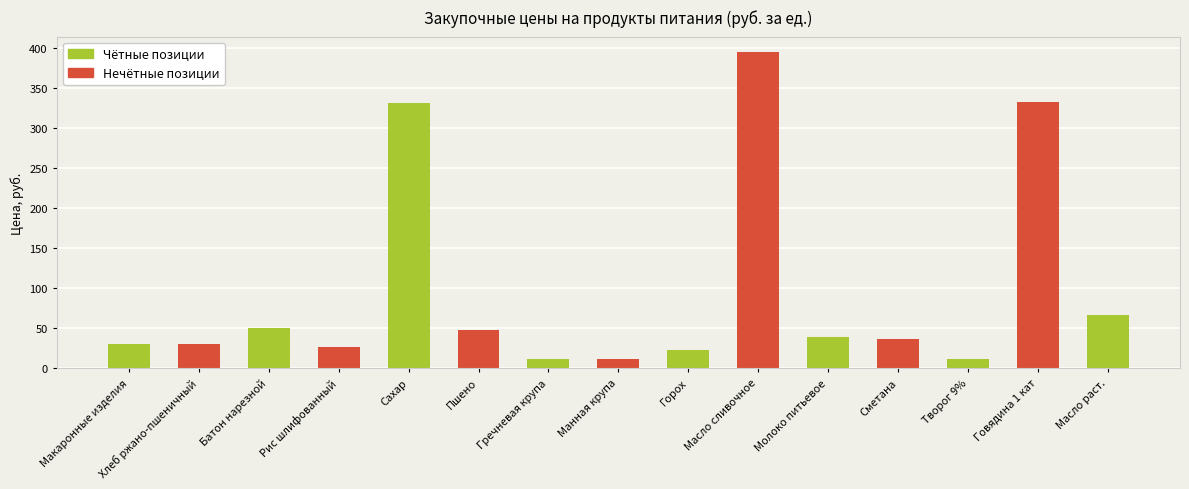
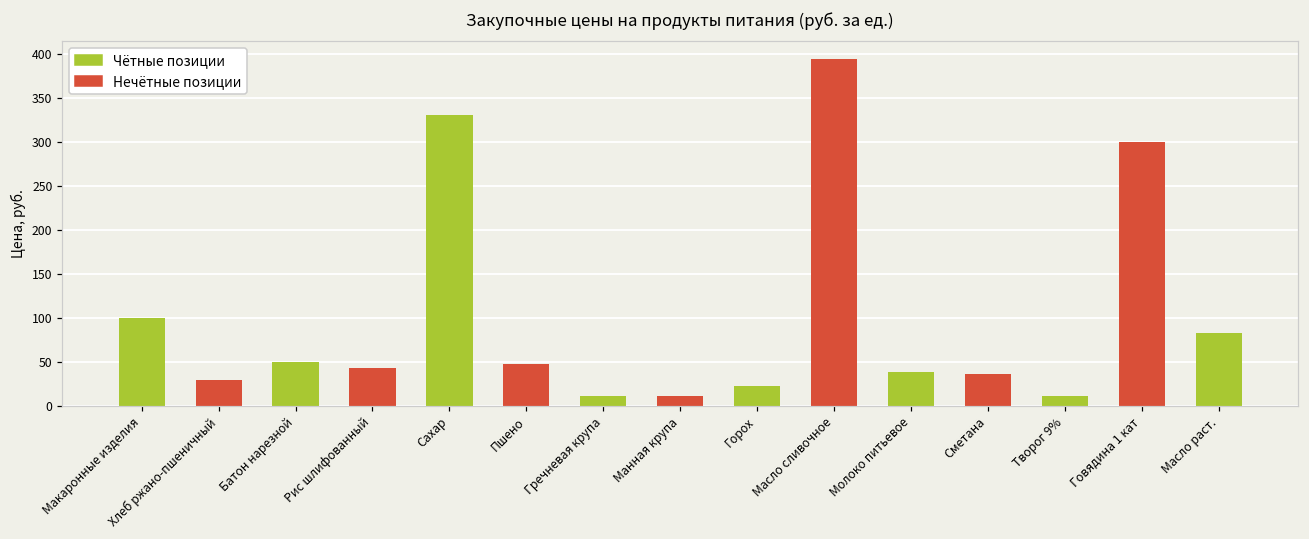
Макаронные изделия: 30 -> 100
Рис шлифованный: 30 -> 40
Говядина 1 кат: 330 -> 300
Масло раст.: 70 -> 80
